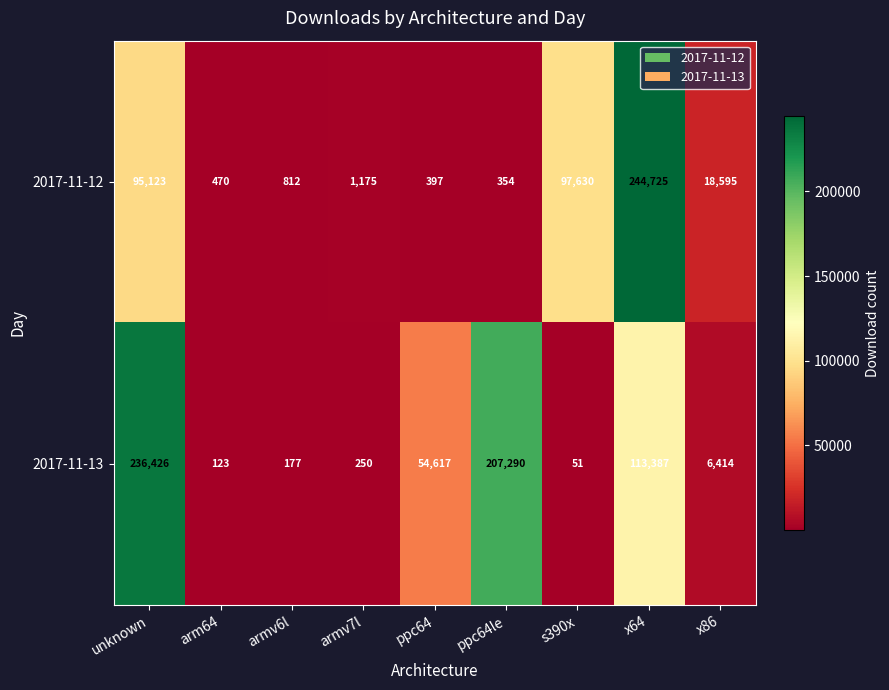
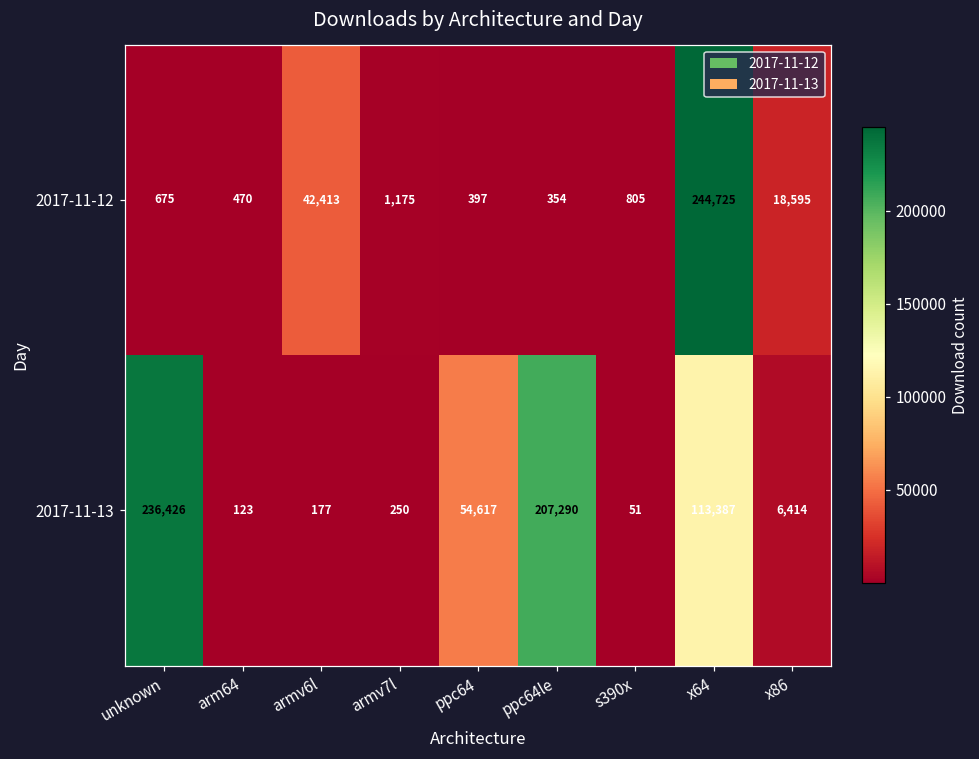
2017-11-12, unknown: 95,123 -> 675
2017-11-12, armv6l: 812 -> 42,413
2017-11-12, s390x: 97,630 -> 805
